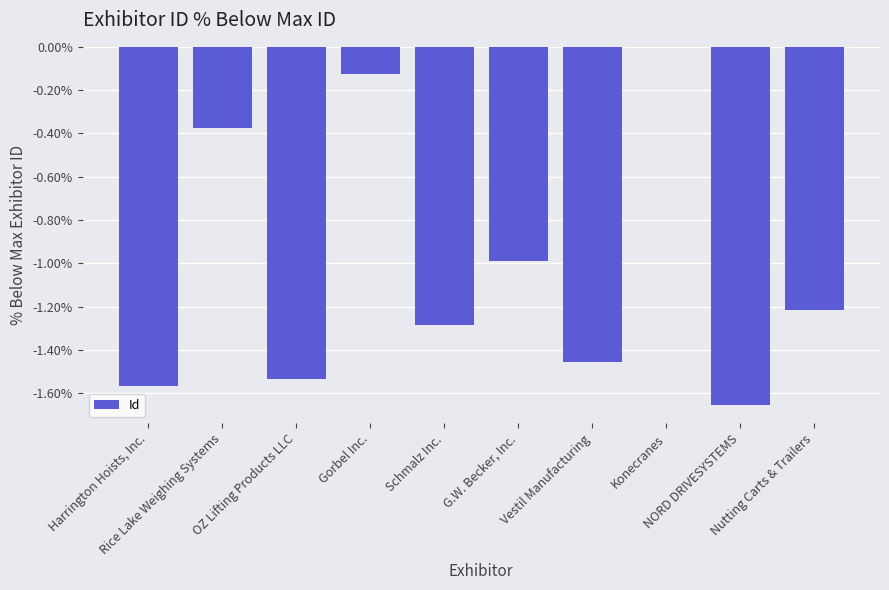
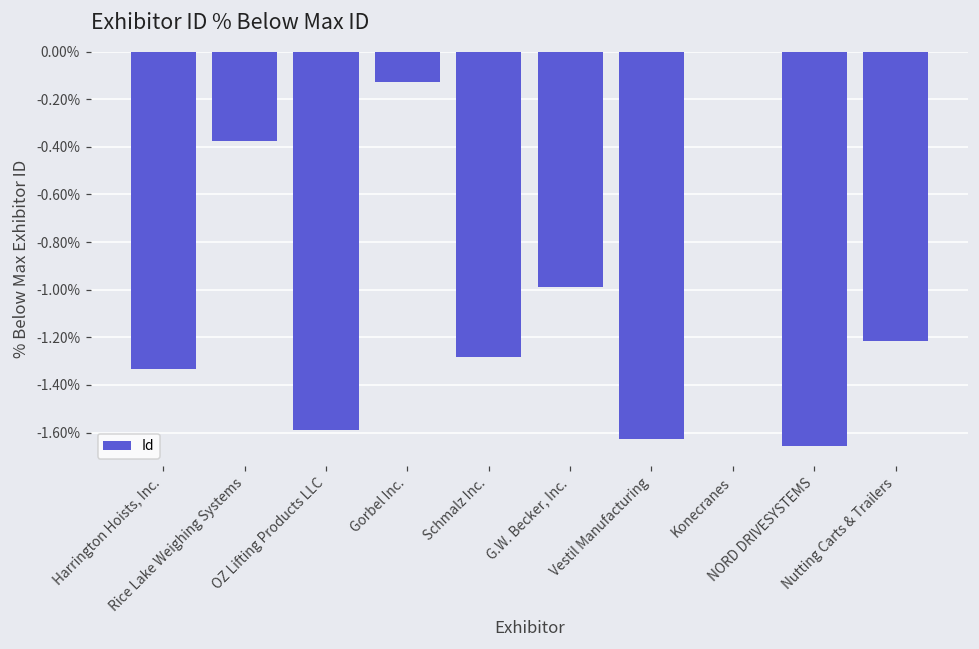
Harrington Hoists, Inc.: -1.57% -> -1.33%
OZ Lifting Products LLC: -1.53% -> -1.59%
Vestil Manufacturing: -1.46% -> -1.63%
